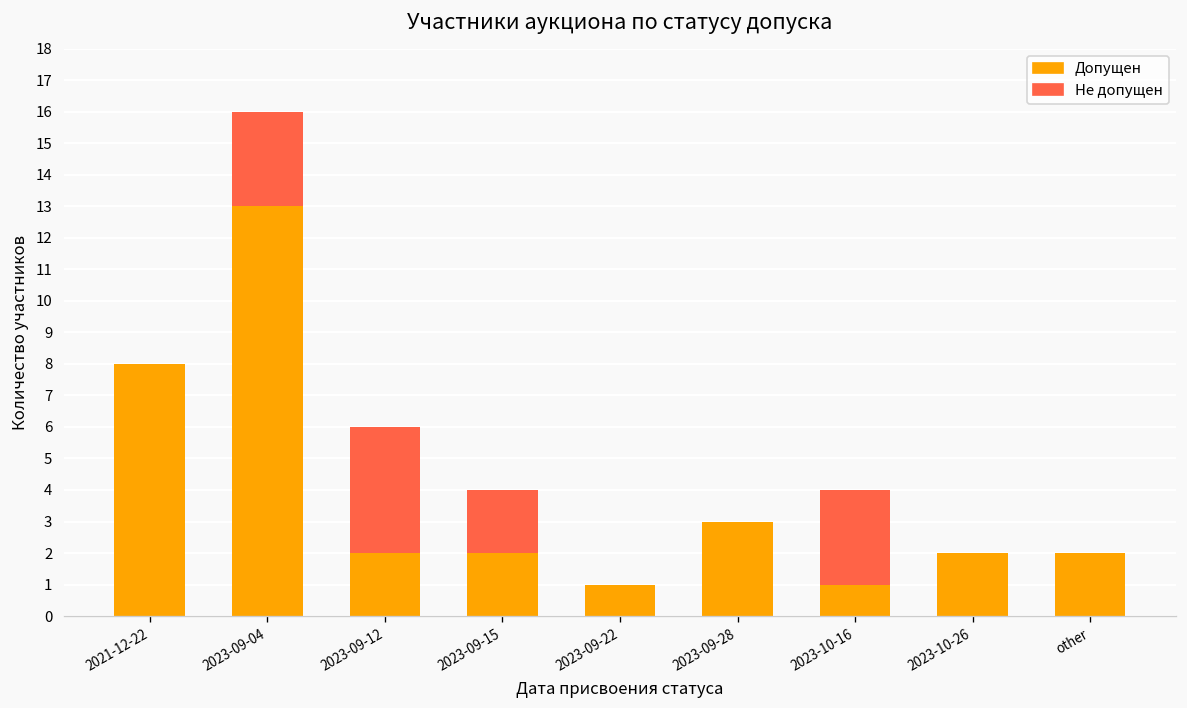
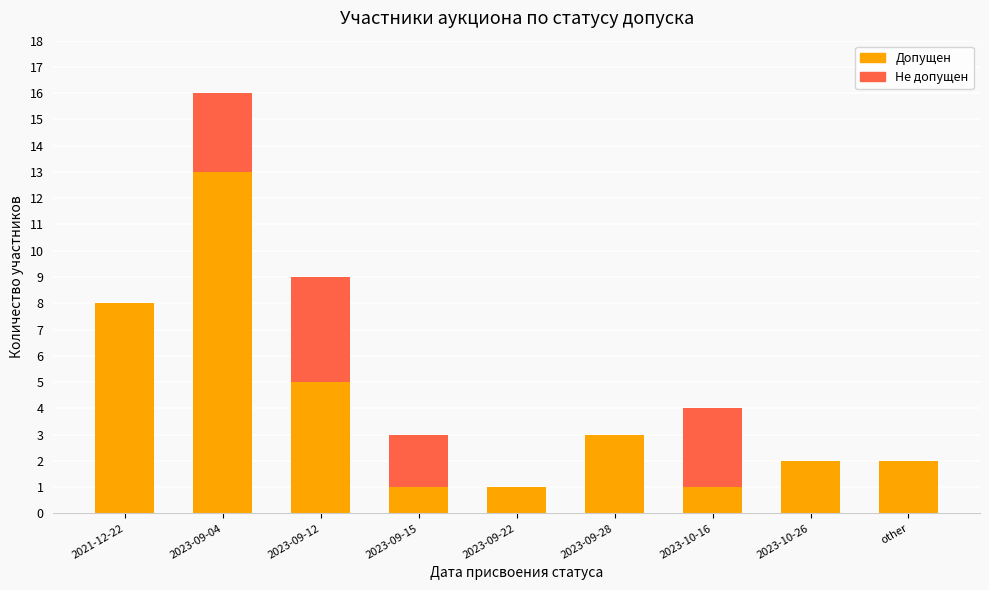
Допущен, 2023-09-12: 2 -> 5
Допущен, 2023-09-15: 2 -> 1
